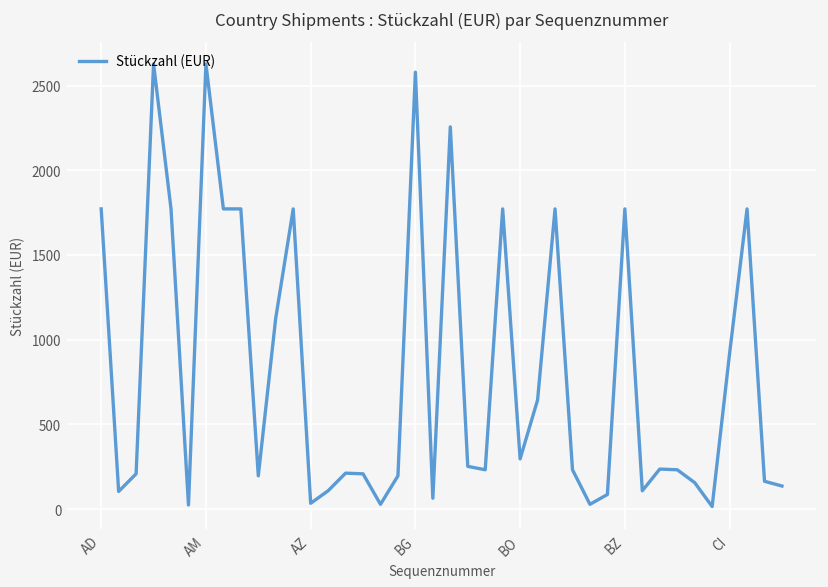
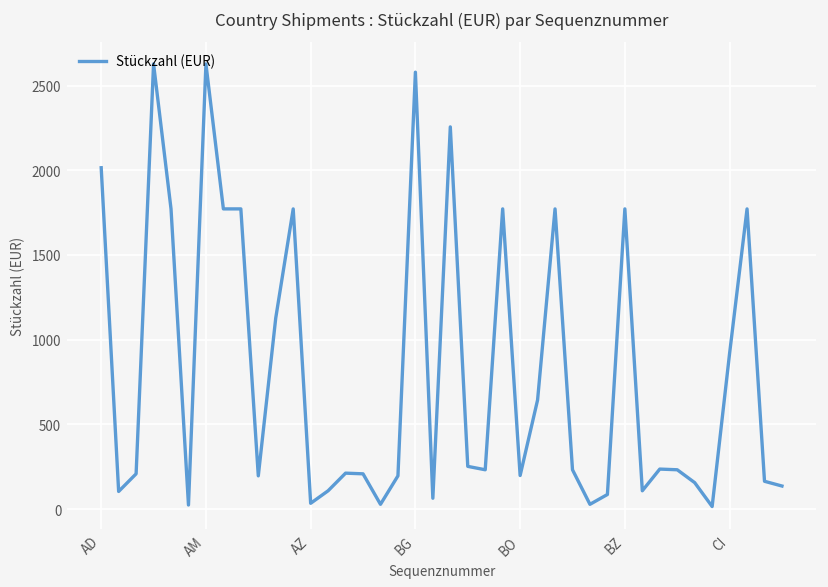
AD: 1770 -> 2020
BO: 300 -> 200
